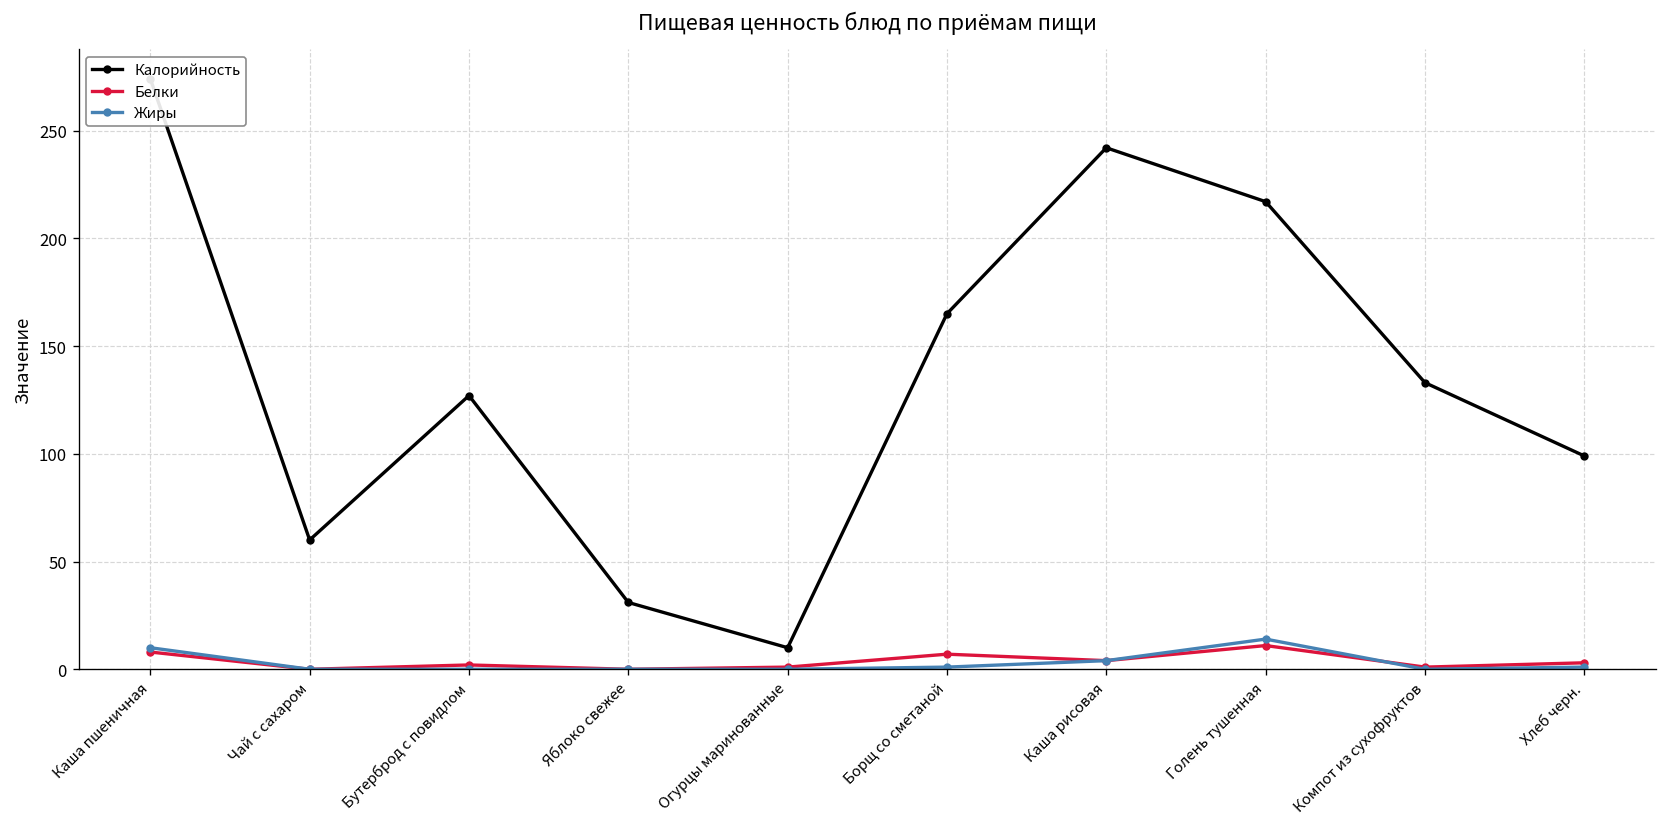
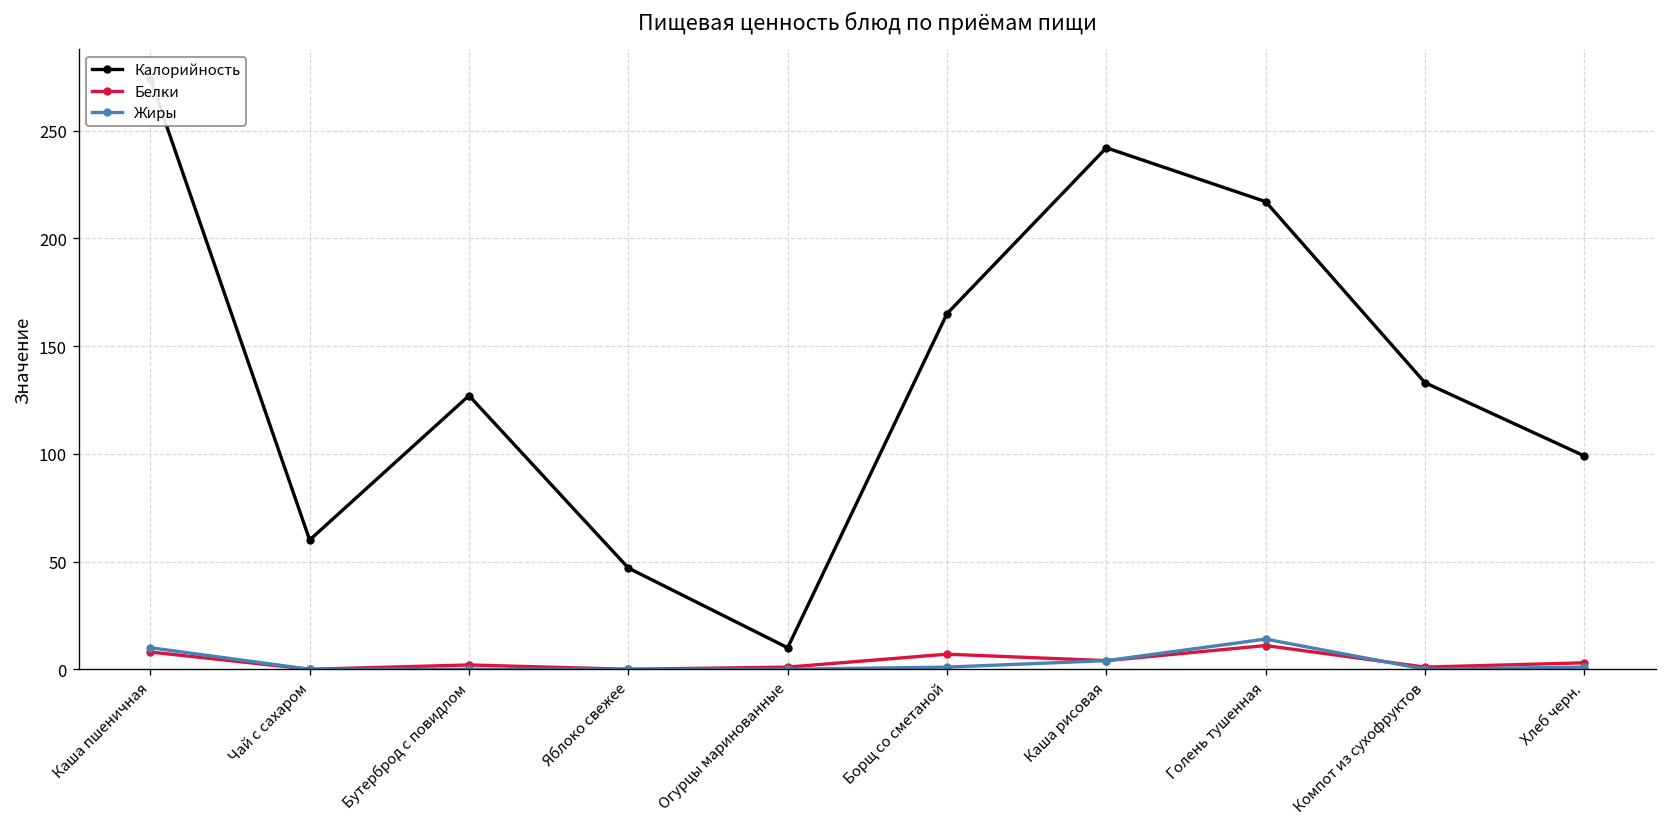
Калорийность, Яблоко свежее: 31 -> 47
